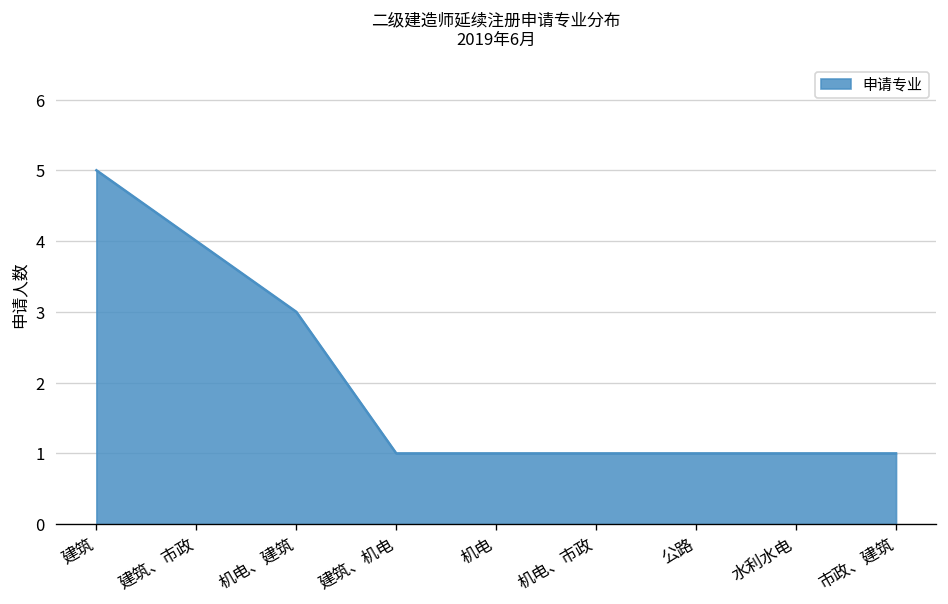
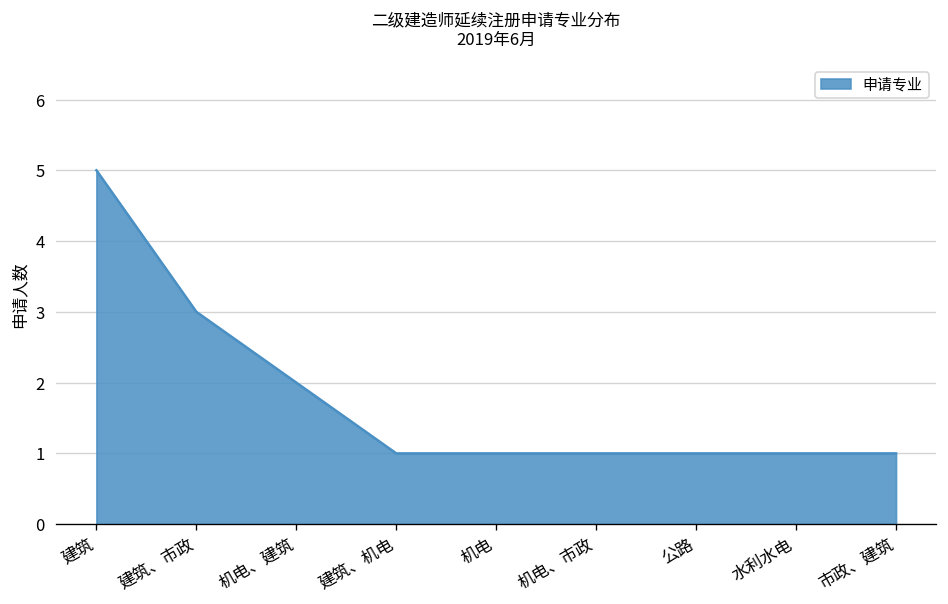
建筑、市政: 4 -> 3
机电、建筑: 3 -> 2
